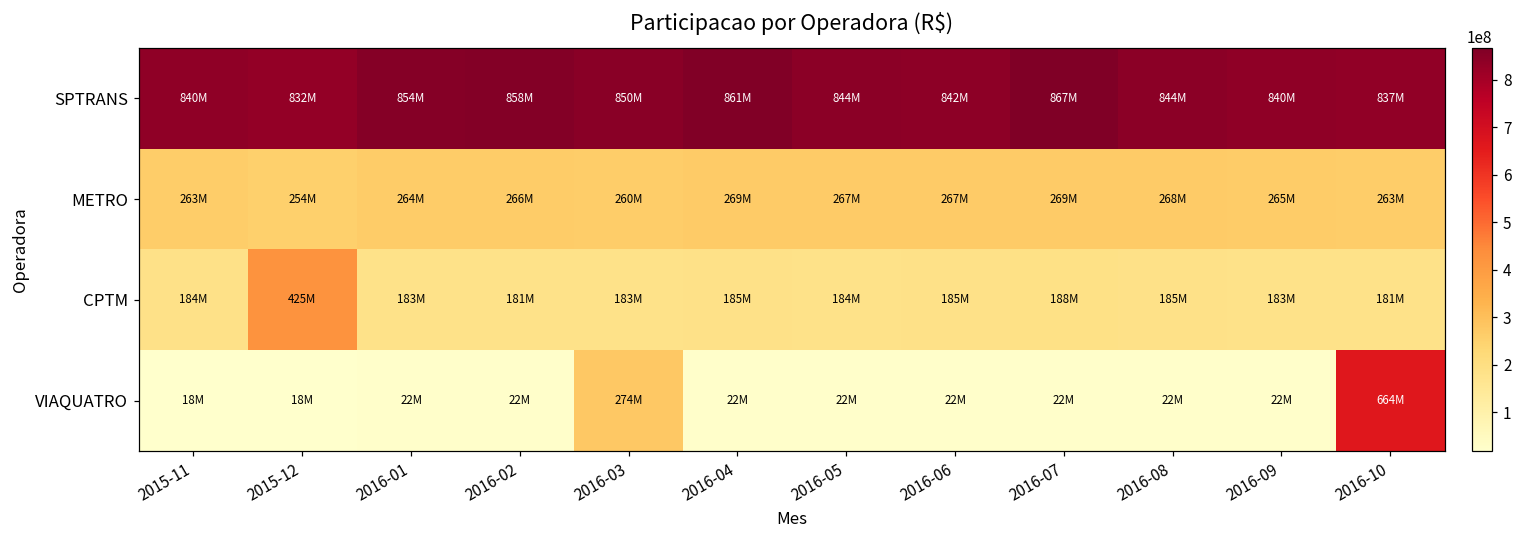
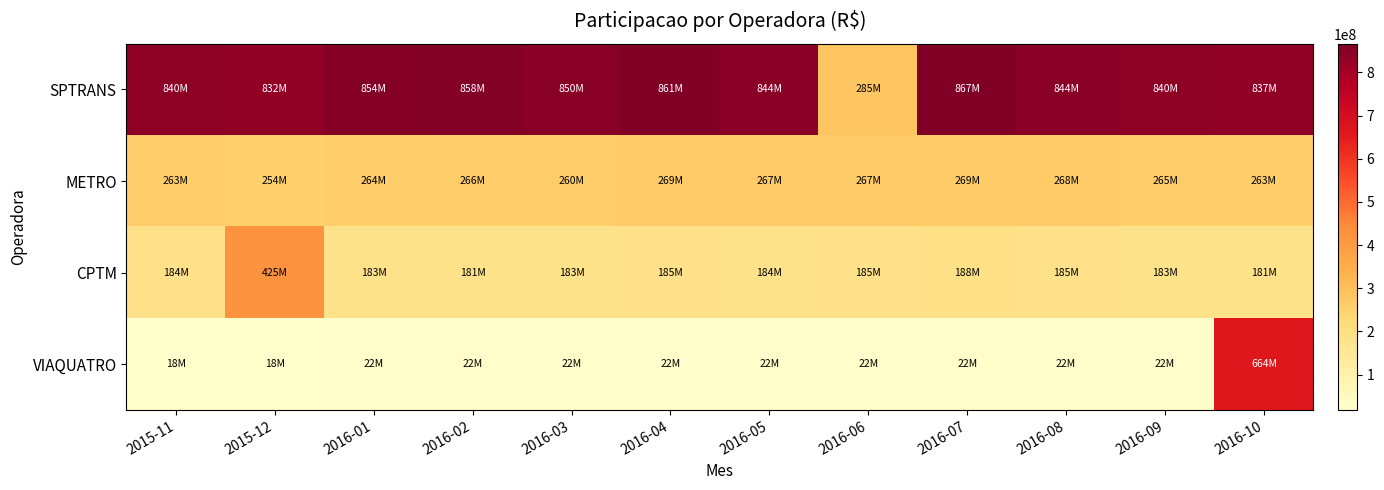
SPTRANS, 2016-06: 842M -> 285M
VIAQUATRO, 2016-03: 274M -> 22M
